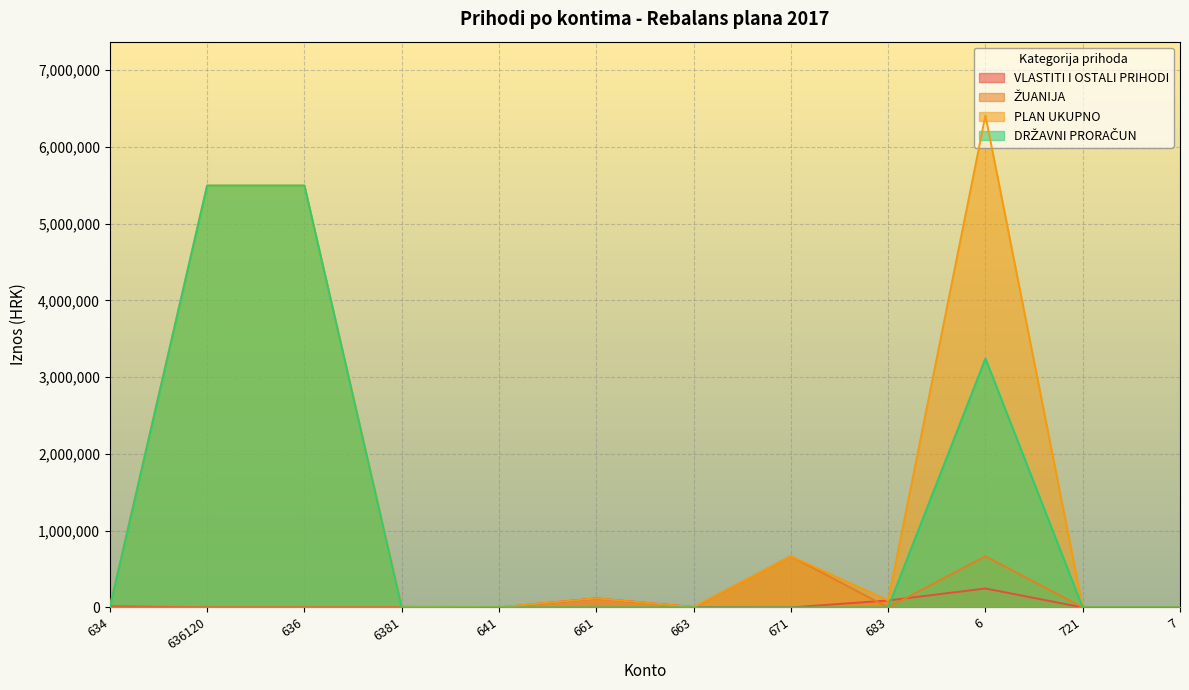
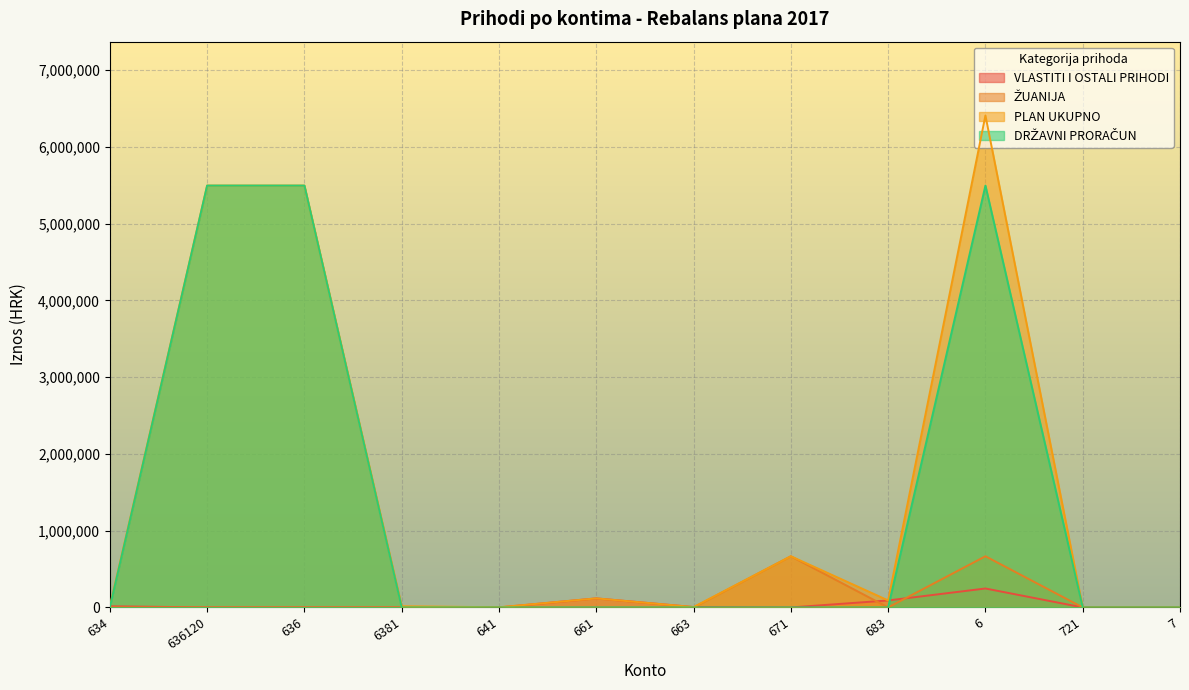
DRŽAVNI PRORAČUN, 6: 3,200,000 -> 5,500,000
